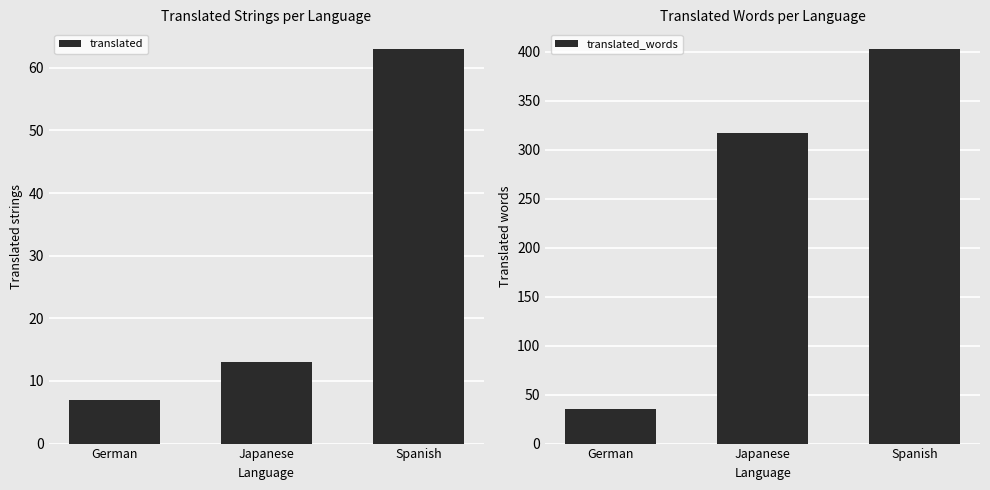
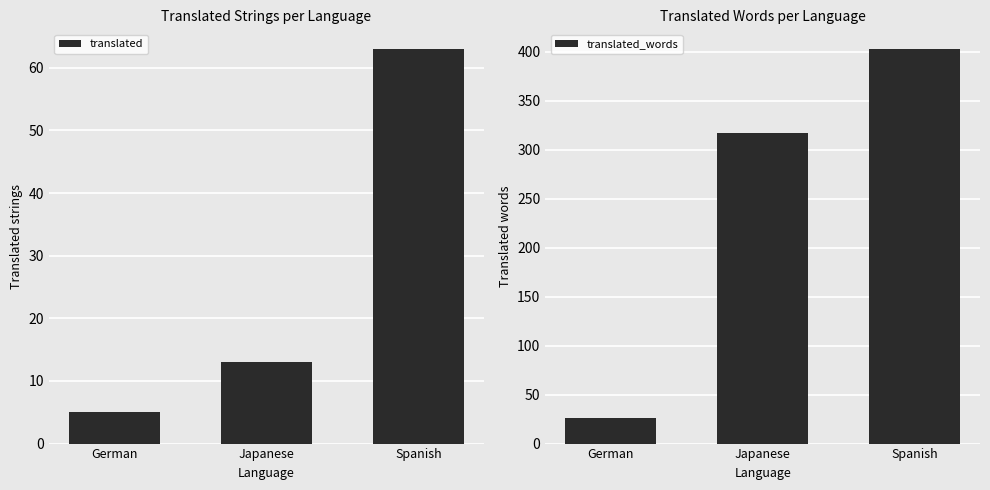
Translated Strings per Language, German: 7 -> 5
Translated Words per Language, German: 40 -> 30
